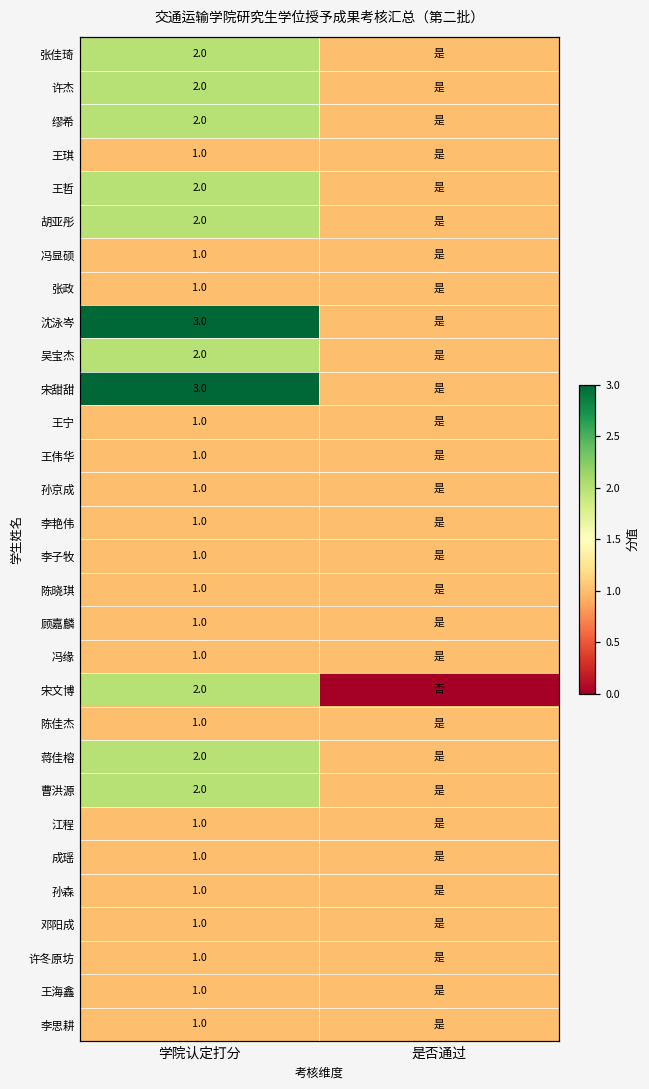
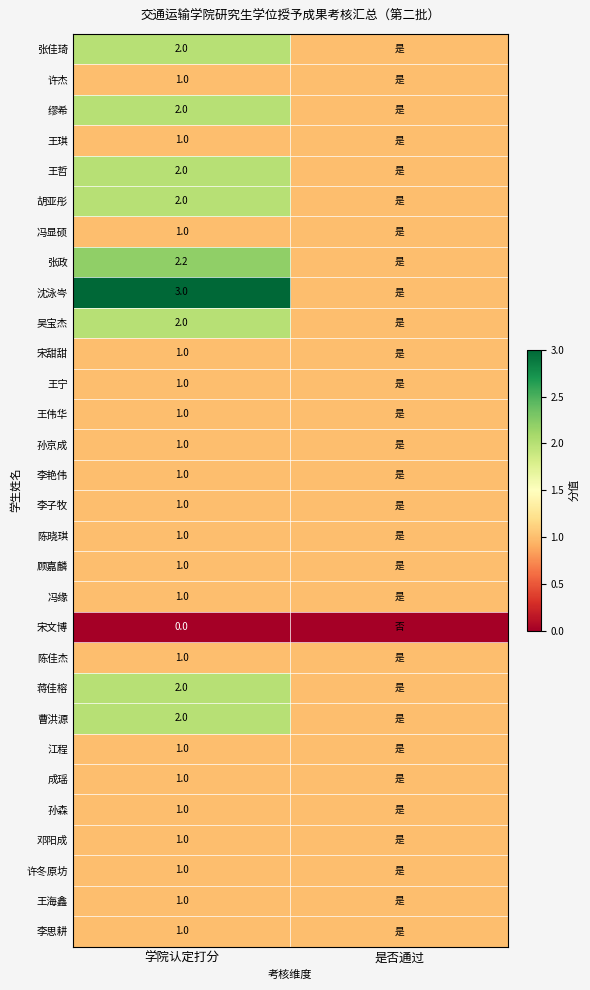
许杰, 学院认定打分: 2.0 -> 1.0
张政, 学院认定打分: 1.0 -> 2.2
宋甜甜, 学院认定打分: 3.0 -> 1.0
宋文博, 学院认定打分: 2.0 -> 0.0
